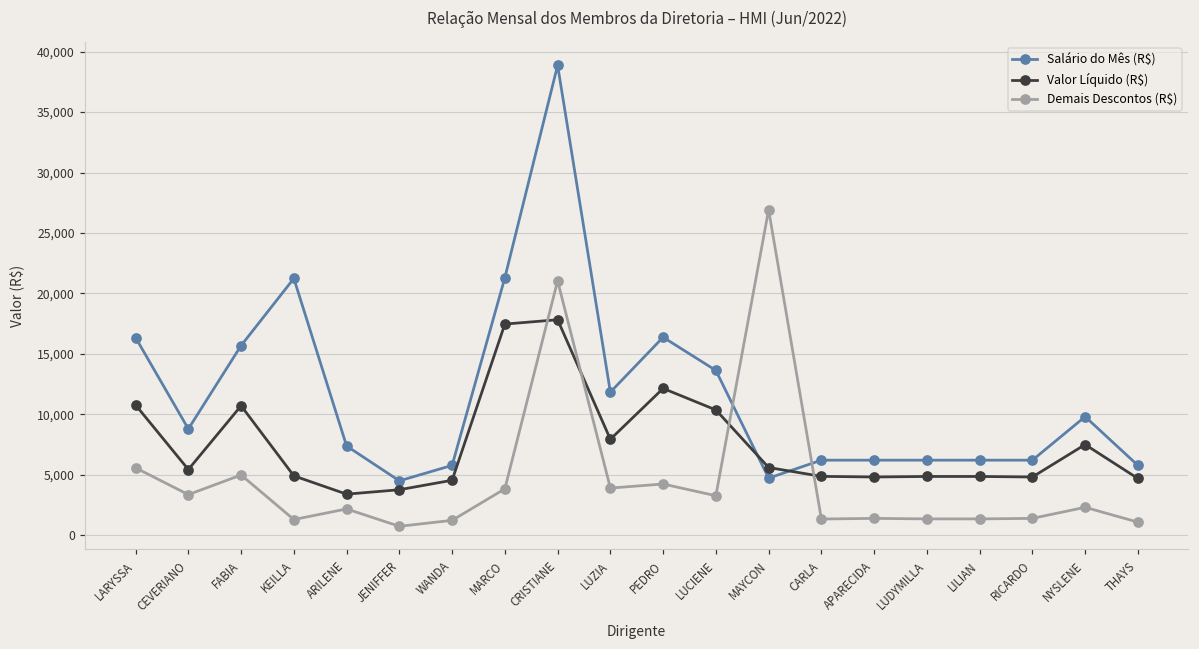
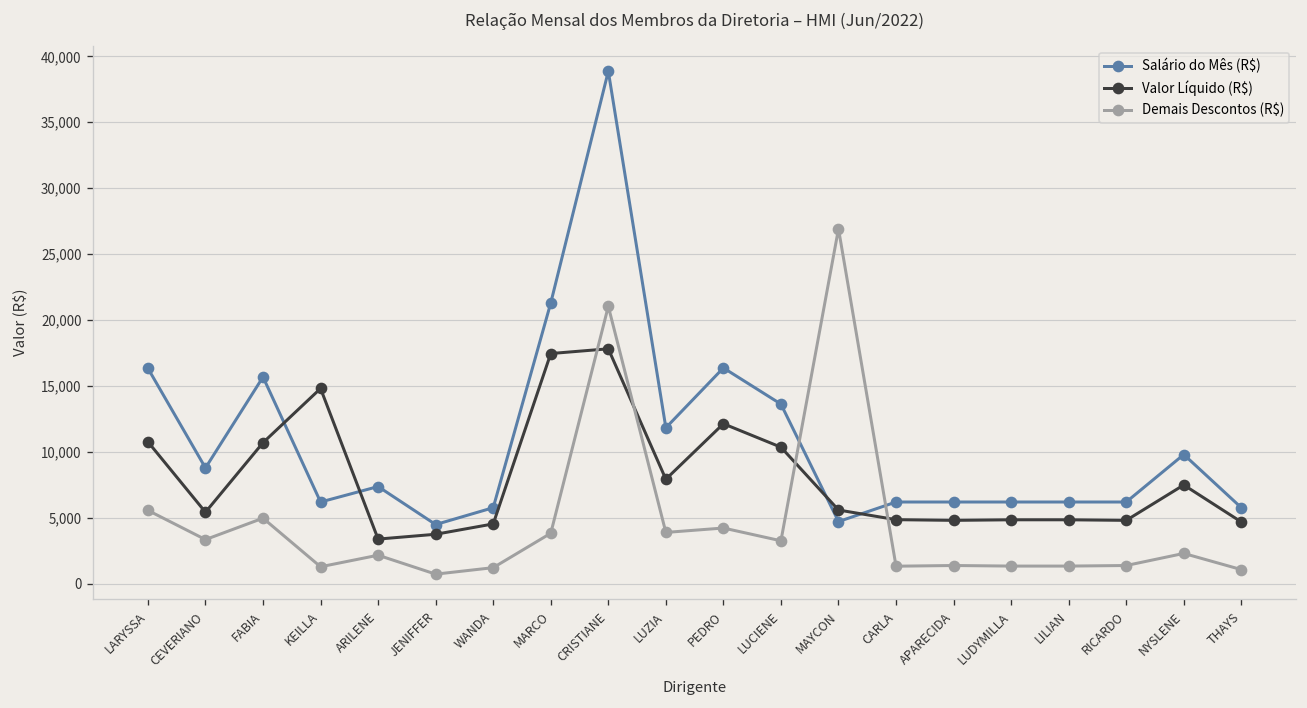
Salário do Mês (R$), KEILLA: 21,200 -> 6,200
Valor Líquido (R$), KEILLA: 4,900 -> 14,800
